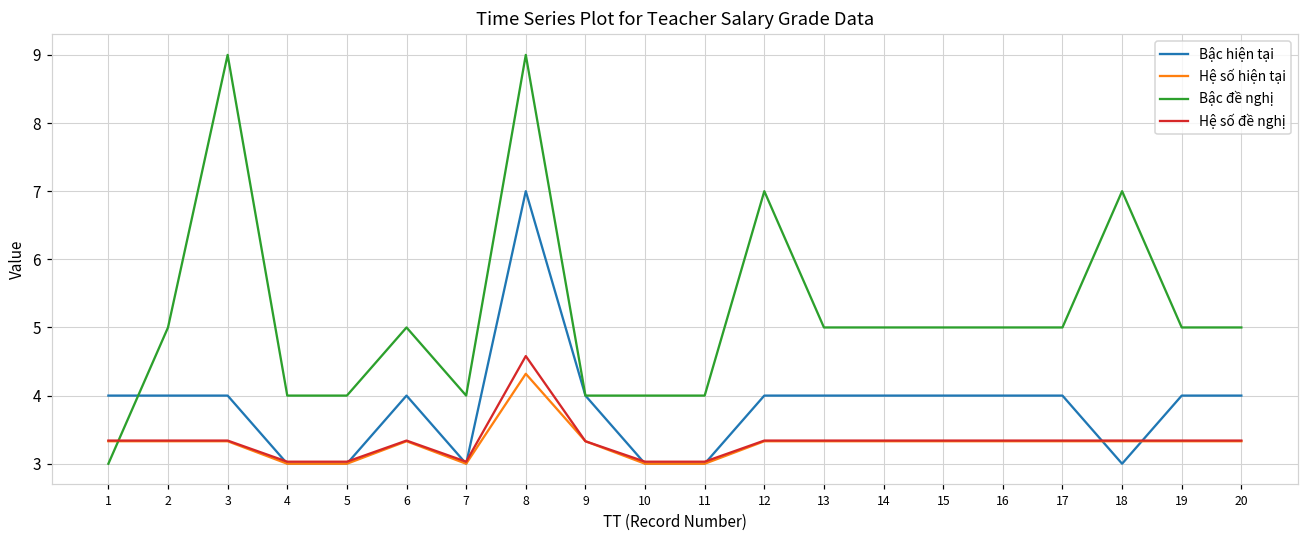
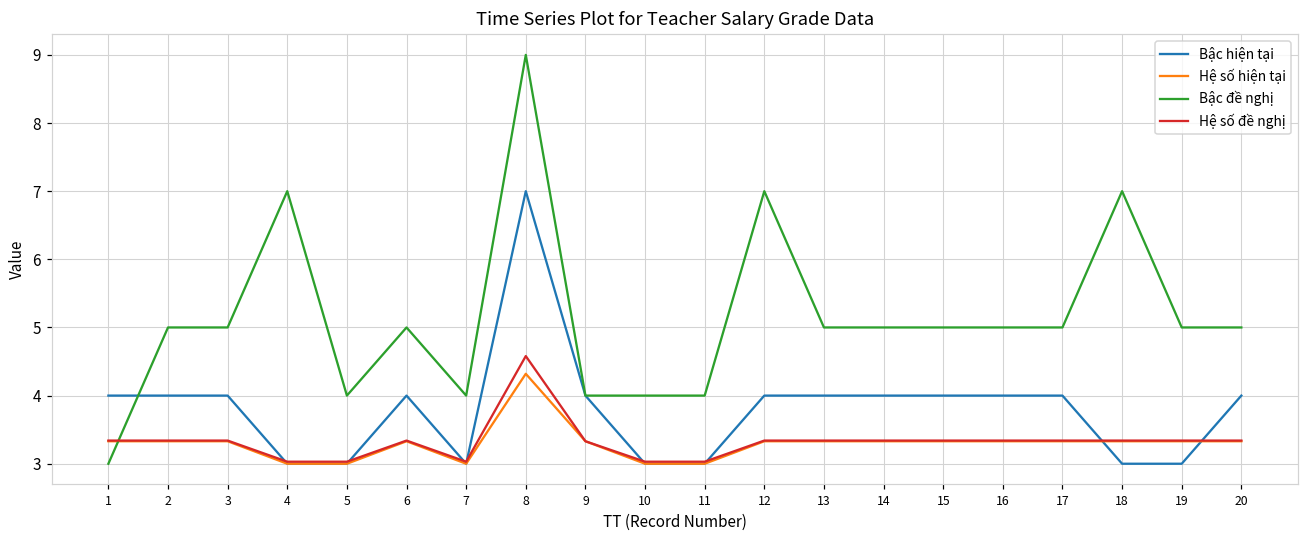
Bậc đề nghị, 3: 9 -> 5
Bậc đề nghị, 4: 4 -> 7
Bậc hiện tại, 19: 4 -> 3
